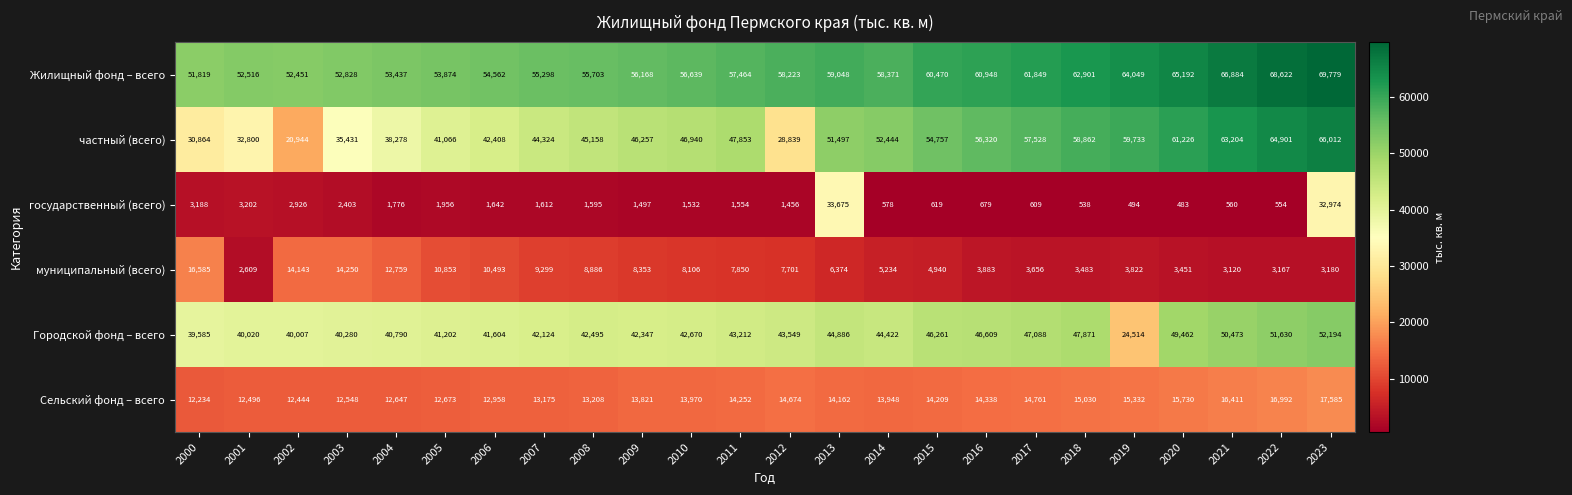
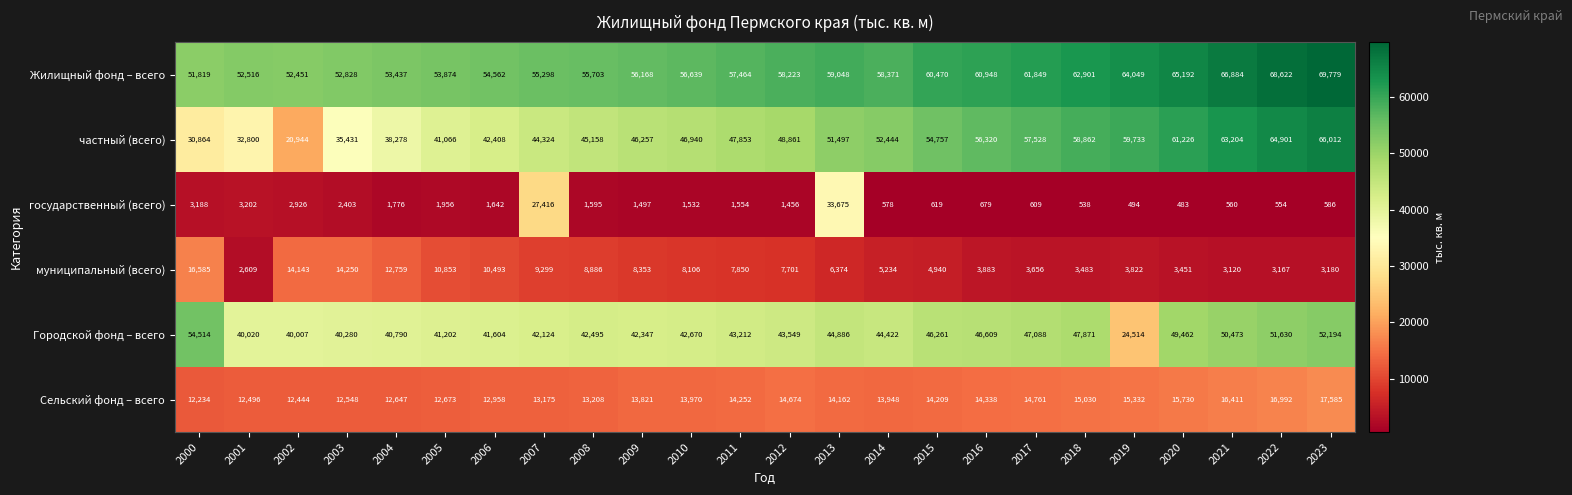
частный (всего), 2012: 28,839 -> 48,861
государственный (всего), 2007: 1,612 -> 27,416
государственный (всего), 2023: 32,974 -> 586
Городской фонд – всего, 2000: 39,585 -> 54,514
